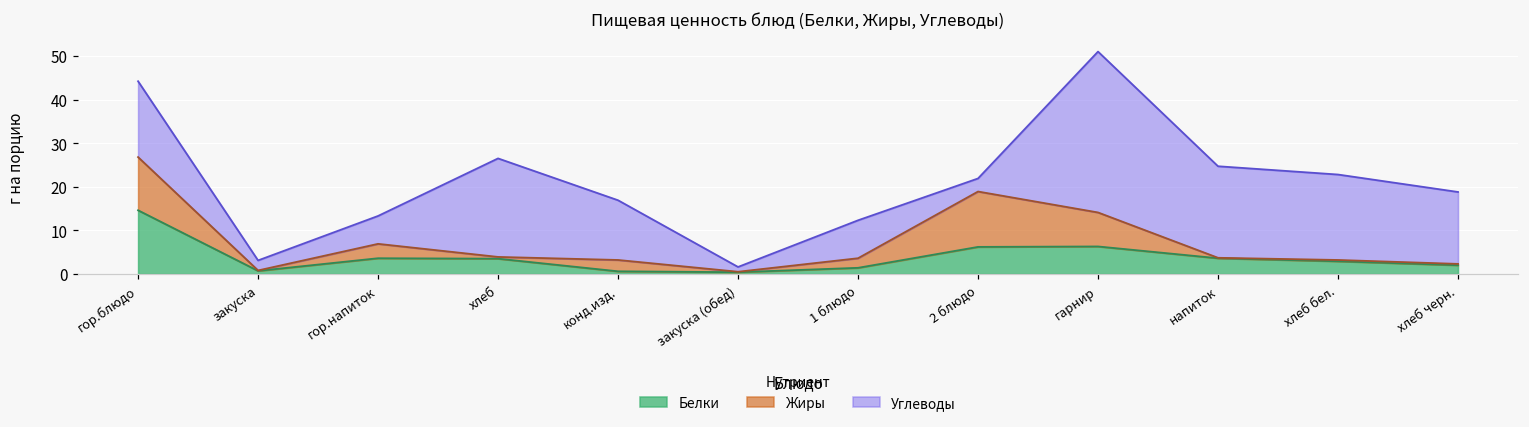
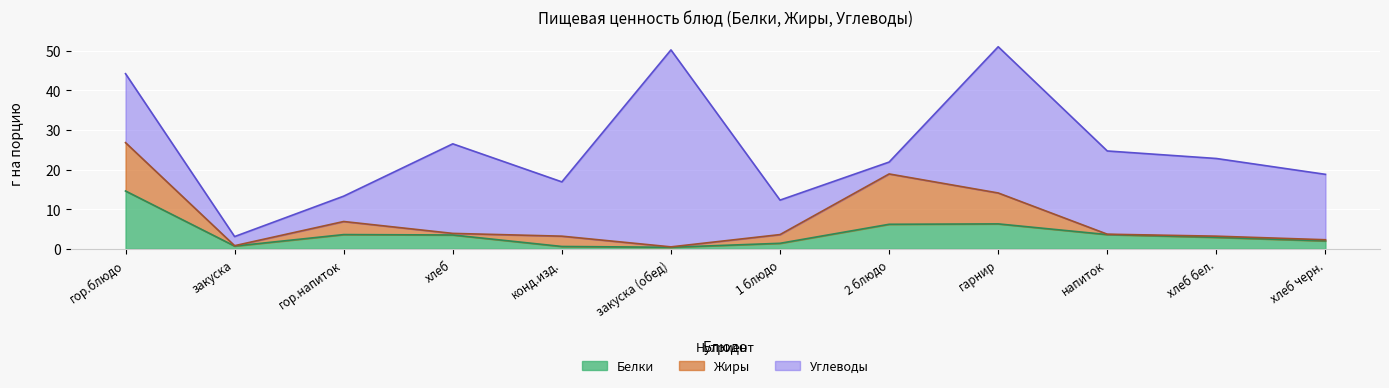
Углеводы, закуска (обед): 1 -> 50
